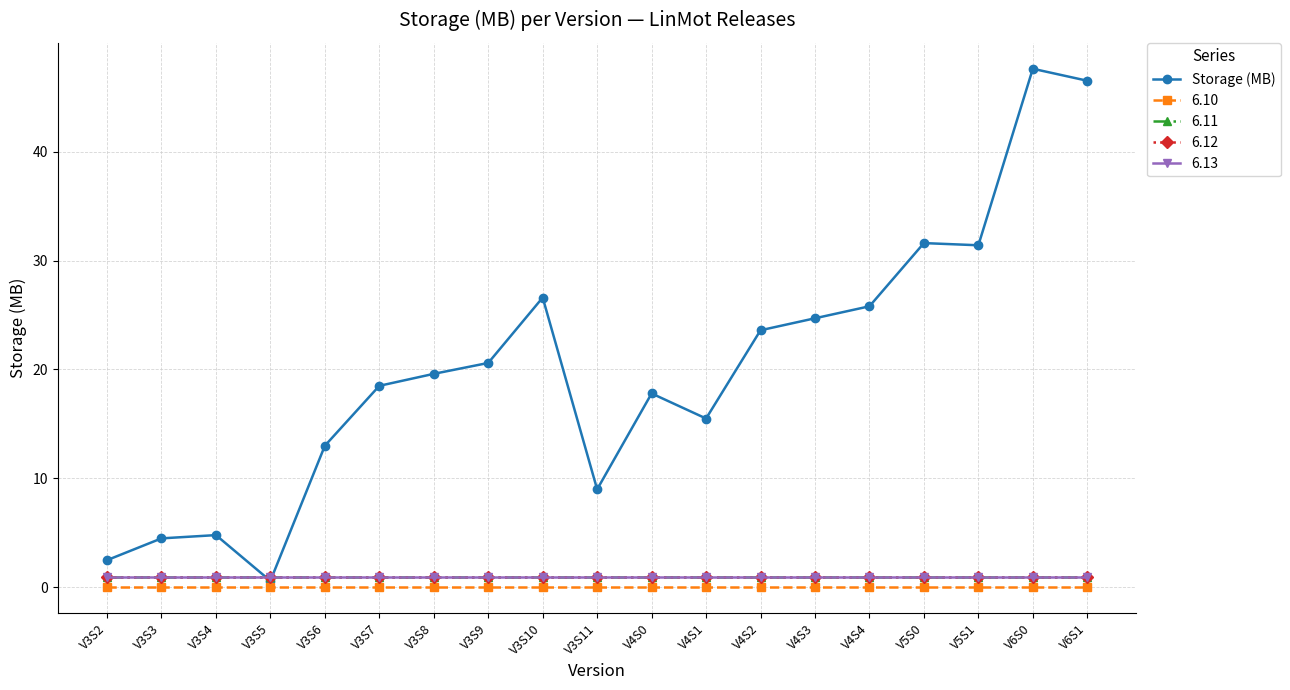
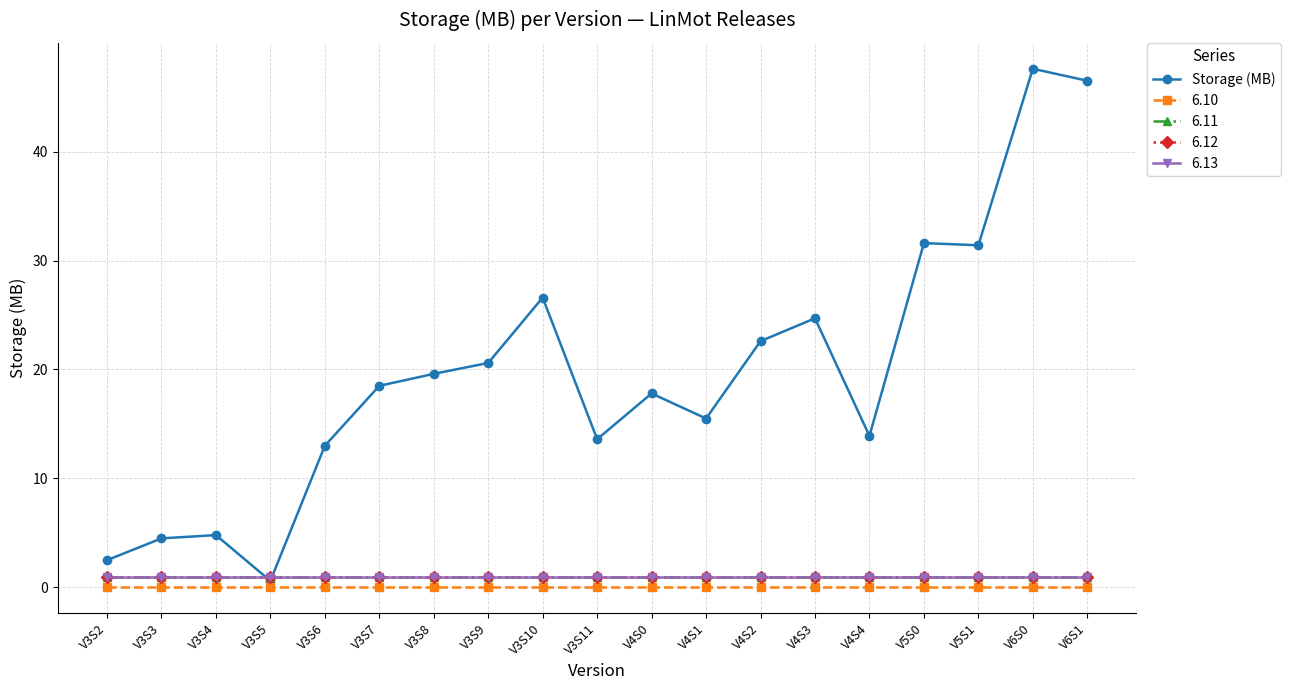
Storage (MB), V3S11: 9.0 -> 13.6
Storage (MB), V4S2: 23.6 -> 22.6
Storage (MB), V4S4: 25.8 -> 13.9
